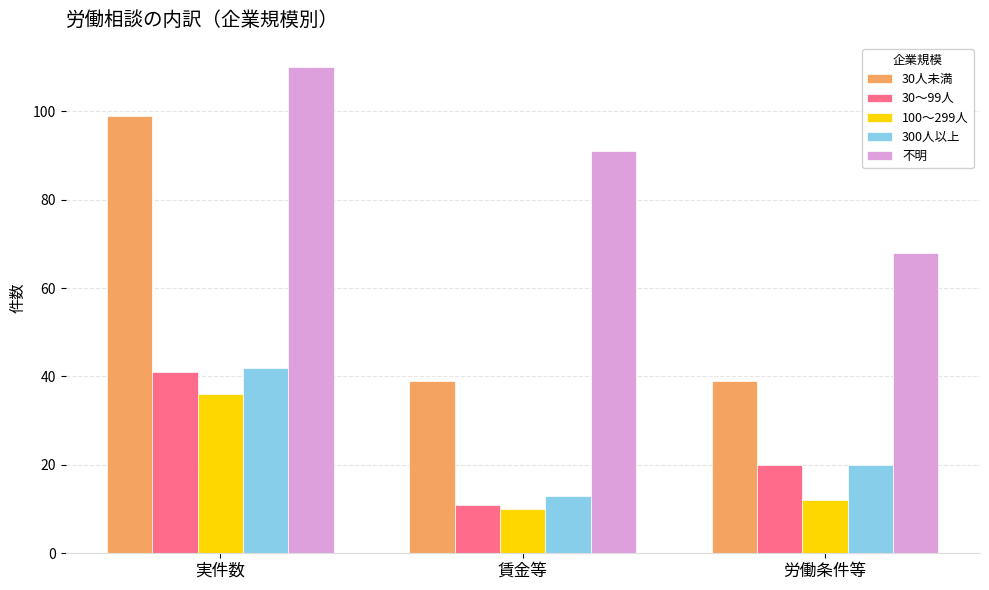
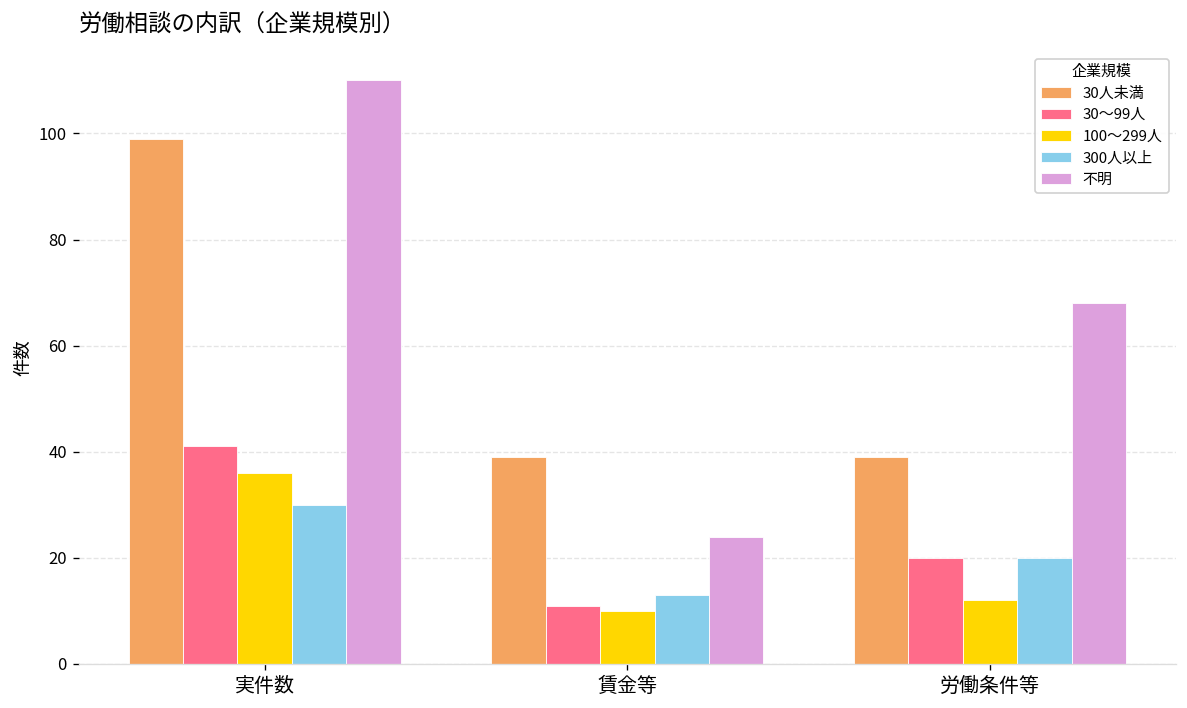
300人以上, 実件数: 42 -> 30
不明, 賃金等: 91 -> 24
